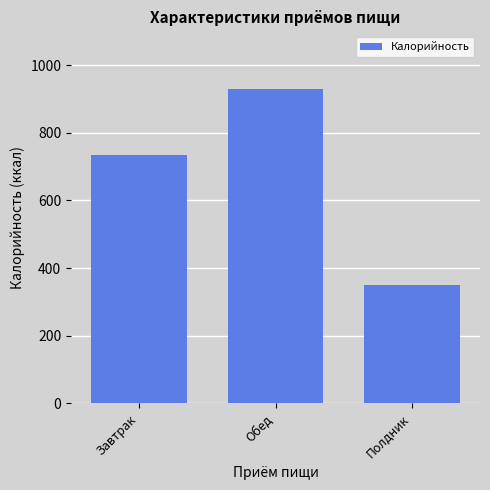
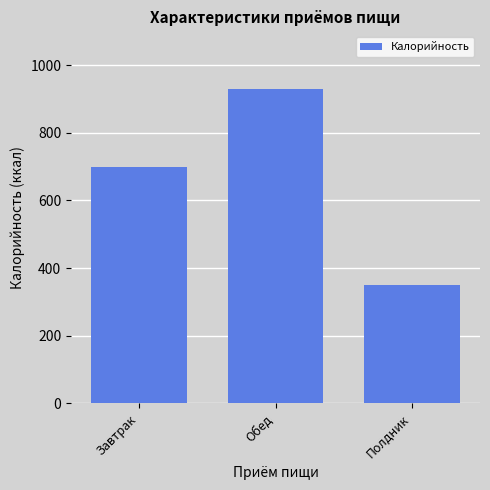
Завтрак: 730 -> 700
